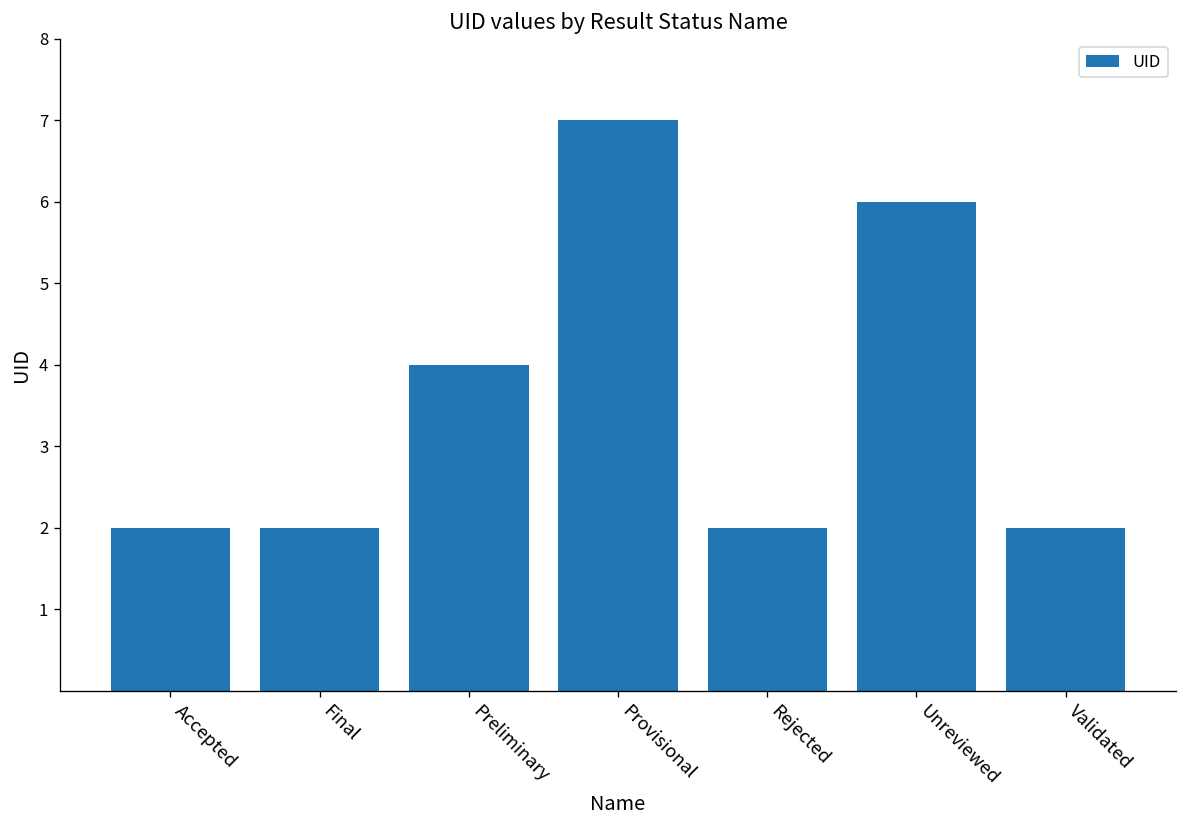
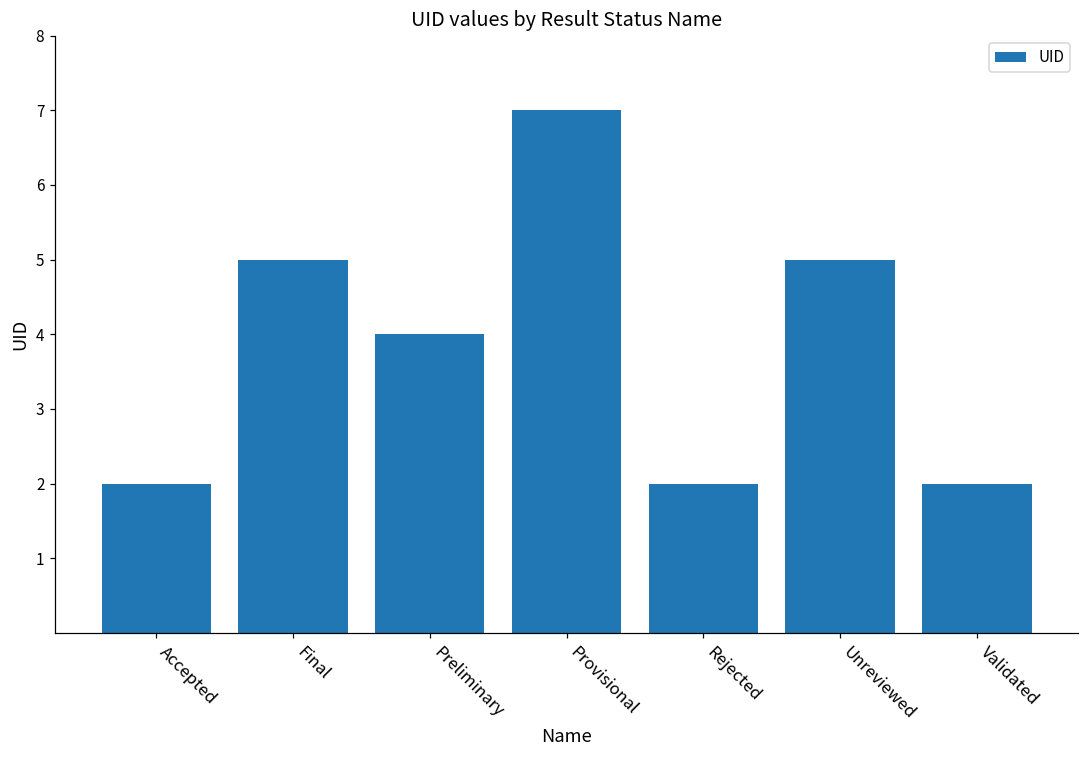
Final: 2 -> 5
Unreviewed: 6 -> 5
